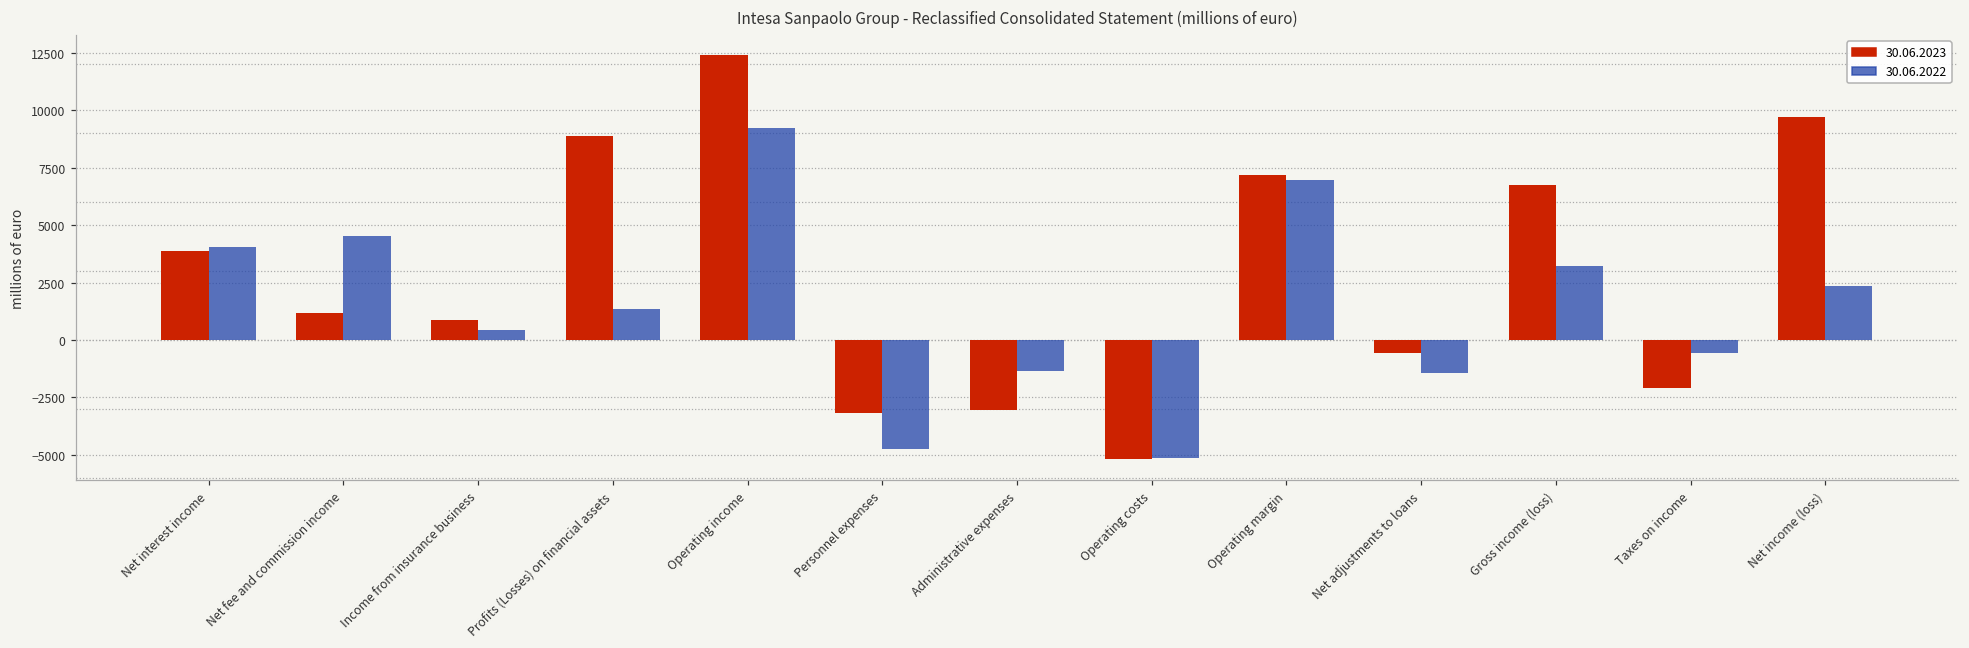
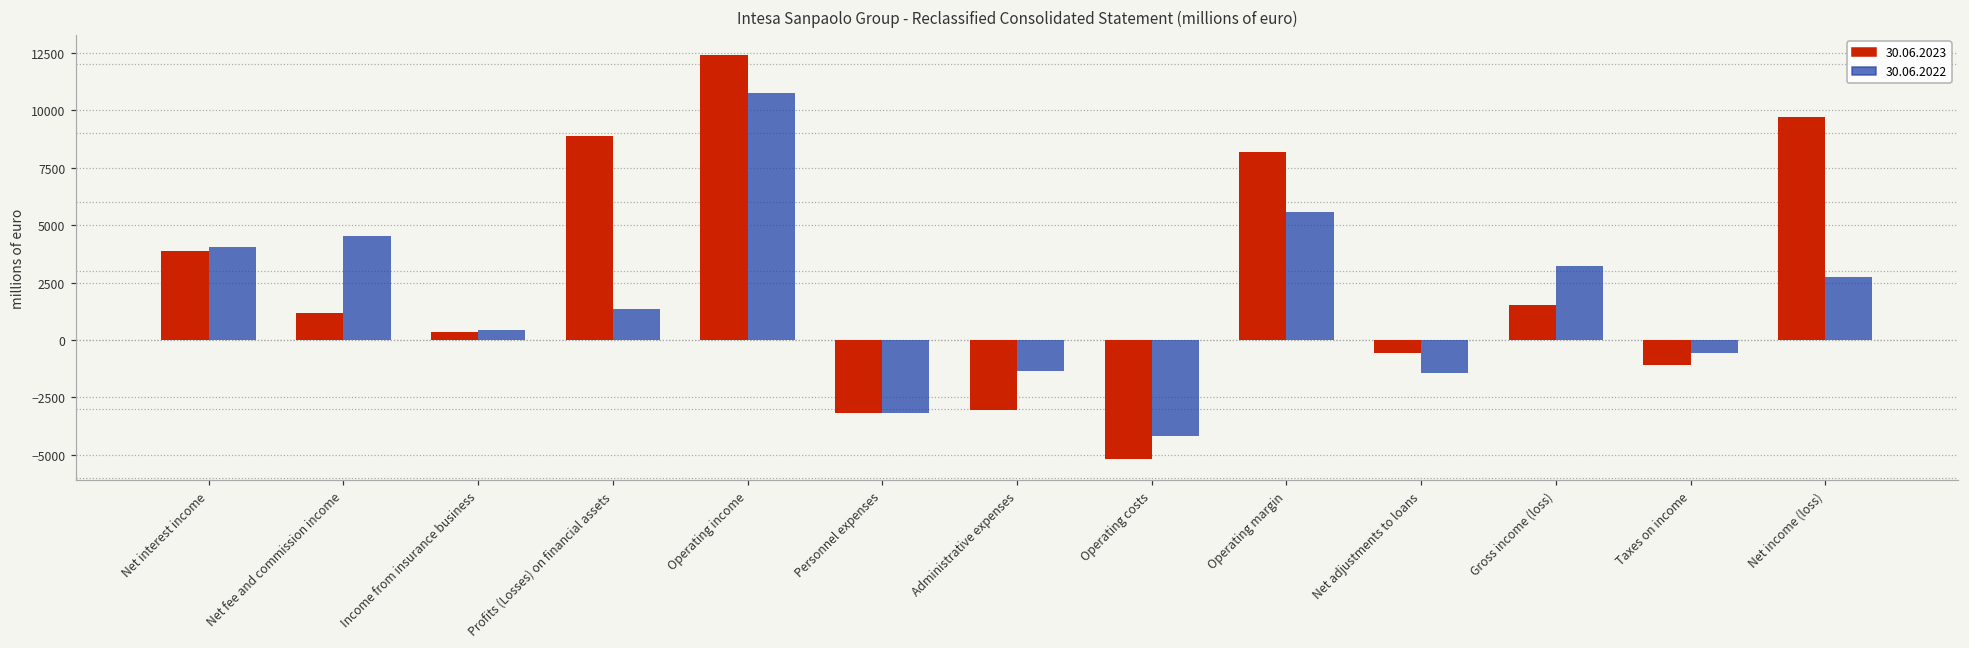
30.06.2023, Income from insurance business: 900 -> 400
30.06.2022, Operating income: 9200 -> 10800
30.06.2022, Personnel expenses: -4800 -> -3200
30.06.2022, Operating costs: -5200 -> -4200
30.06.2023, Operating margin: 7200 -> 8200
30.06.2022, Operating margin: 7000 -> 5600
30.06.2023, Gross income (loss): 6700 -> 1500
30.06.2023, Taxes on income: -2100 -> -1100
30.06.2022, Net income (loss): 2300 -> 2800
